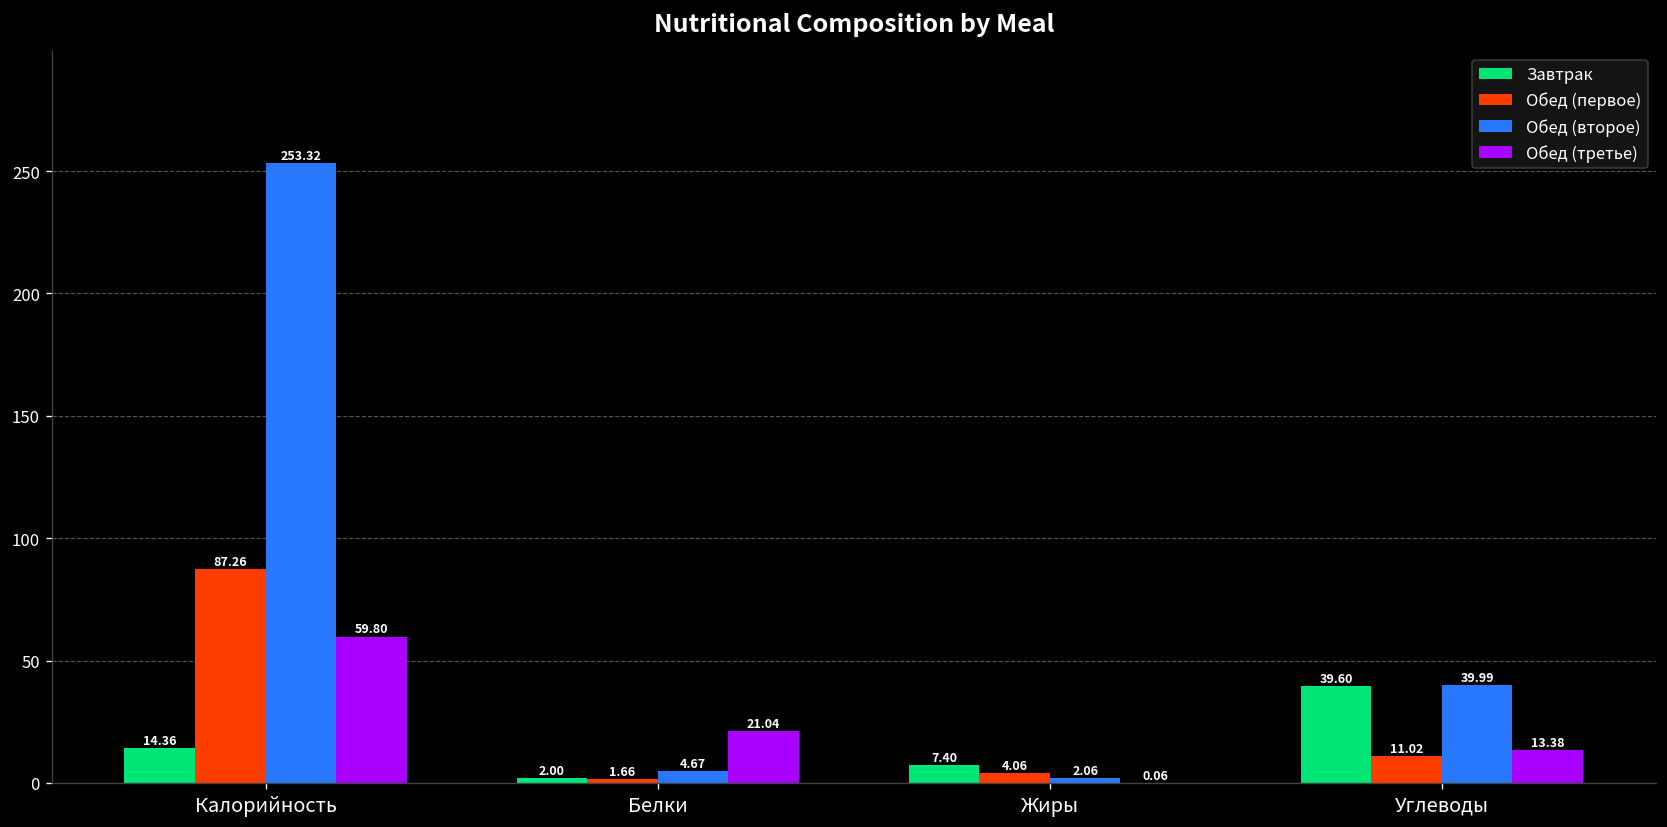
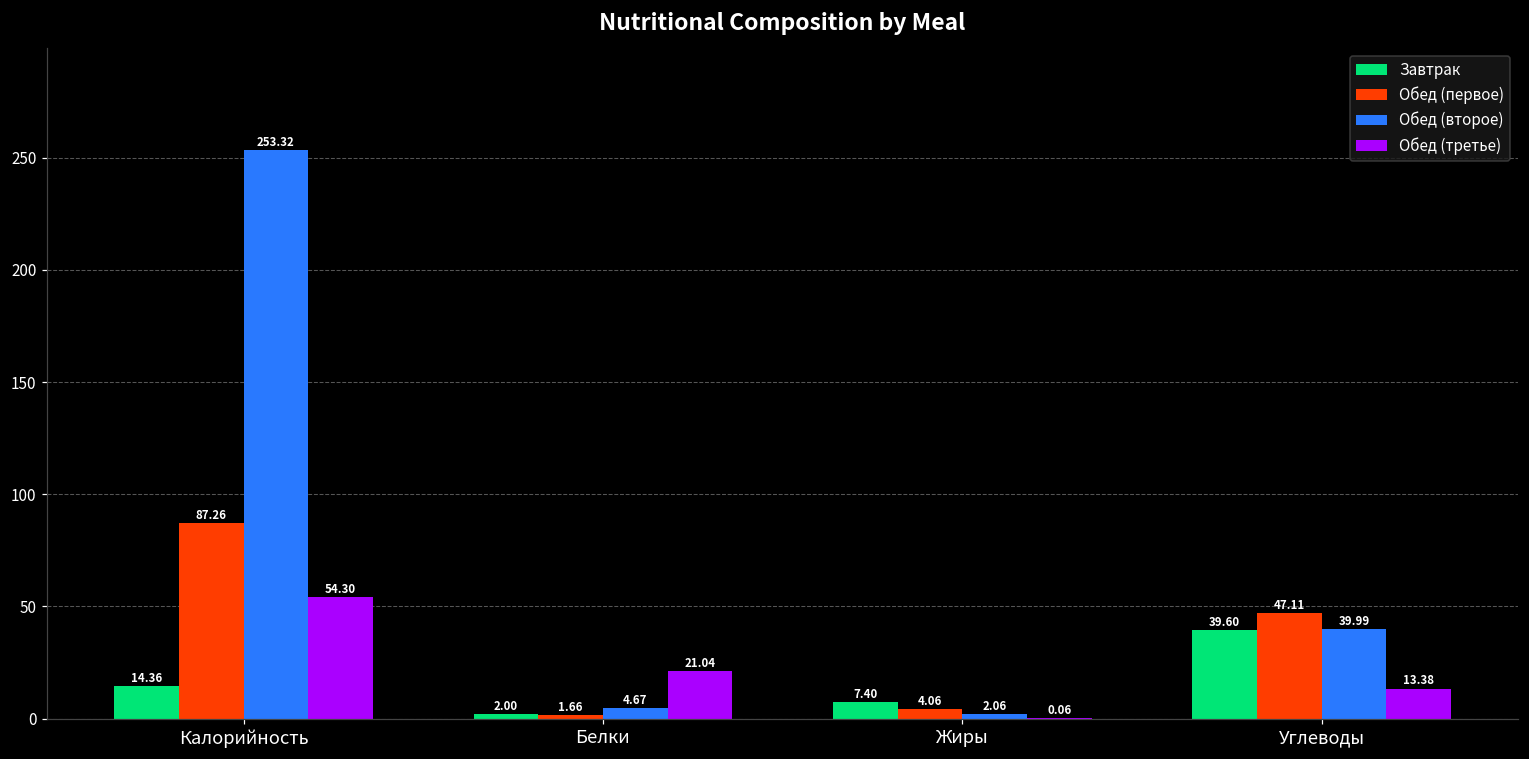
Обед (третье), Калорийность: 59.80 -> 54.30
Обед (первое), Углеводы: 11.02 -> 47.11
